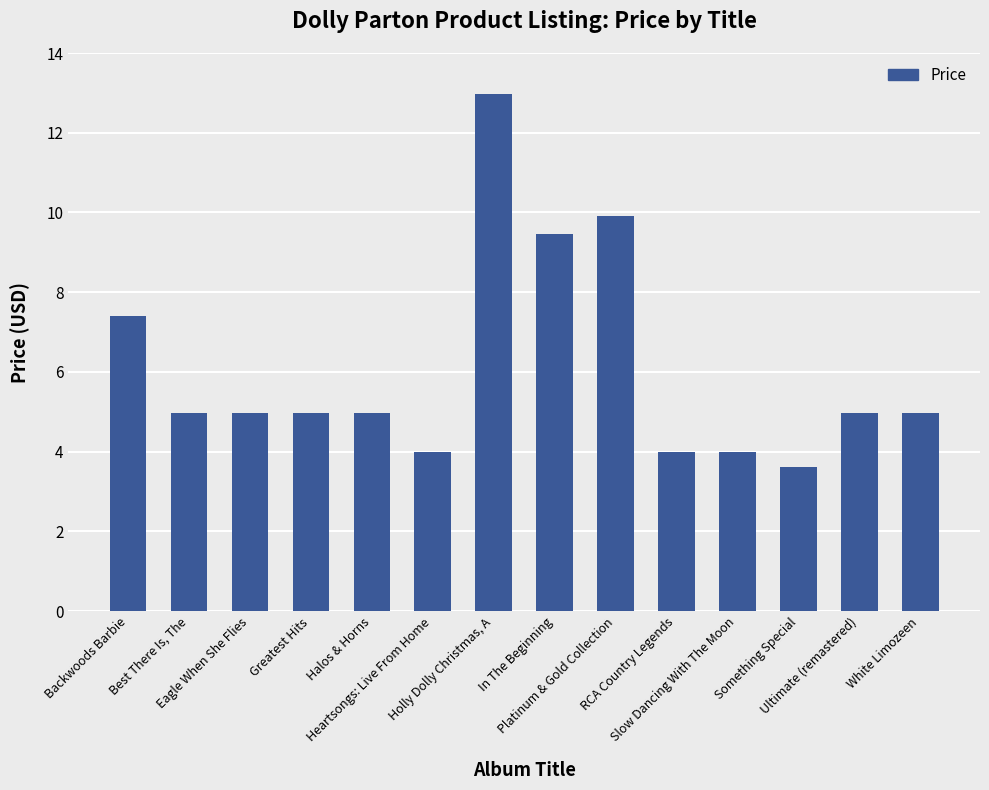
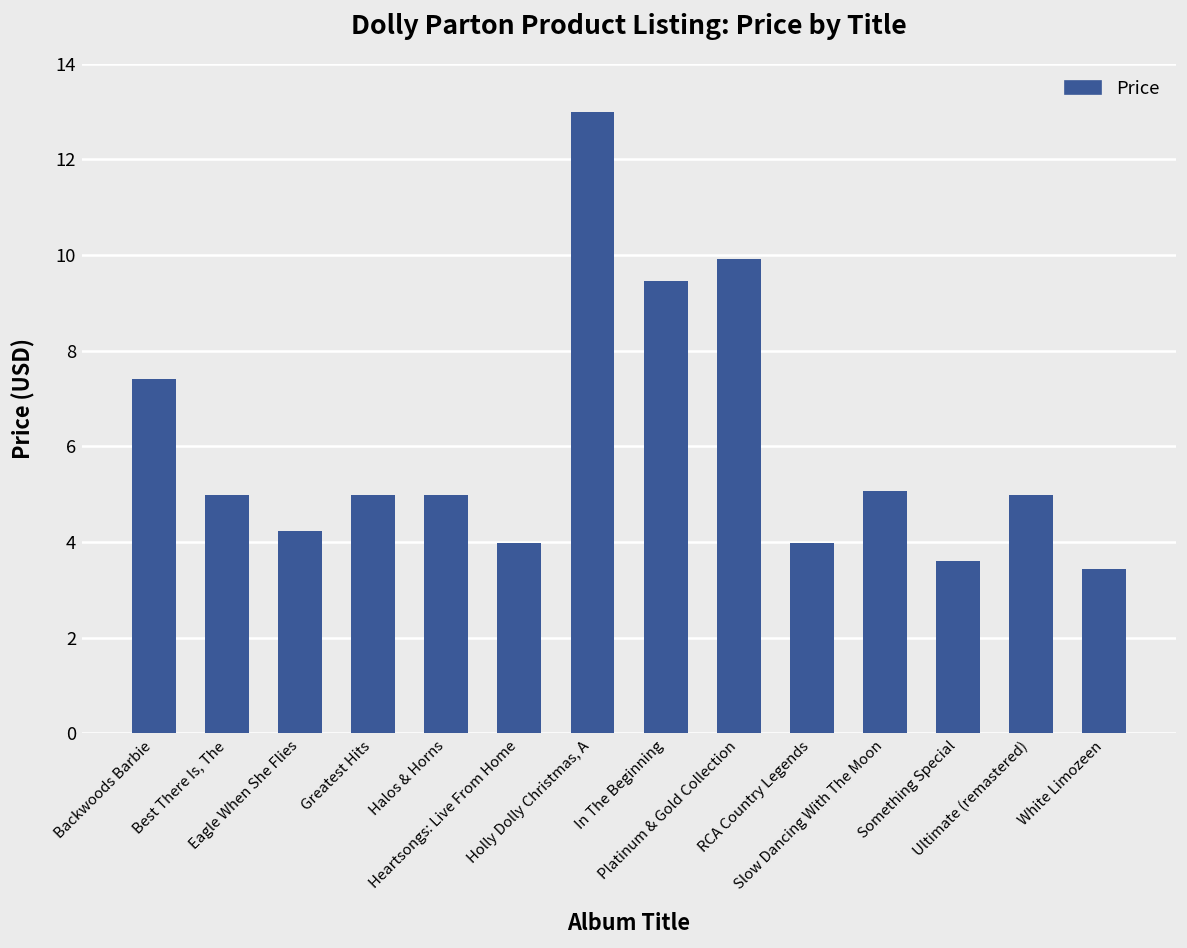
Eagle When She Flies: 5.0 -> 4.2
Slow Dancing With The Moon: 4.0 -> 5.1
White Limozeen: 5.0 -> 3.4
